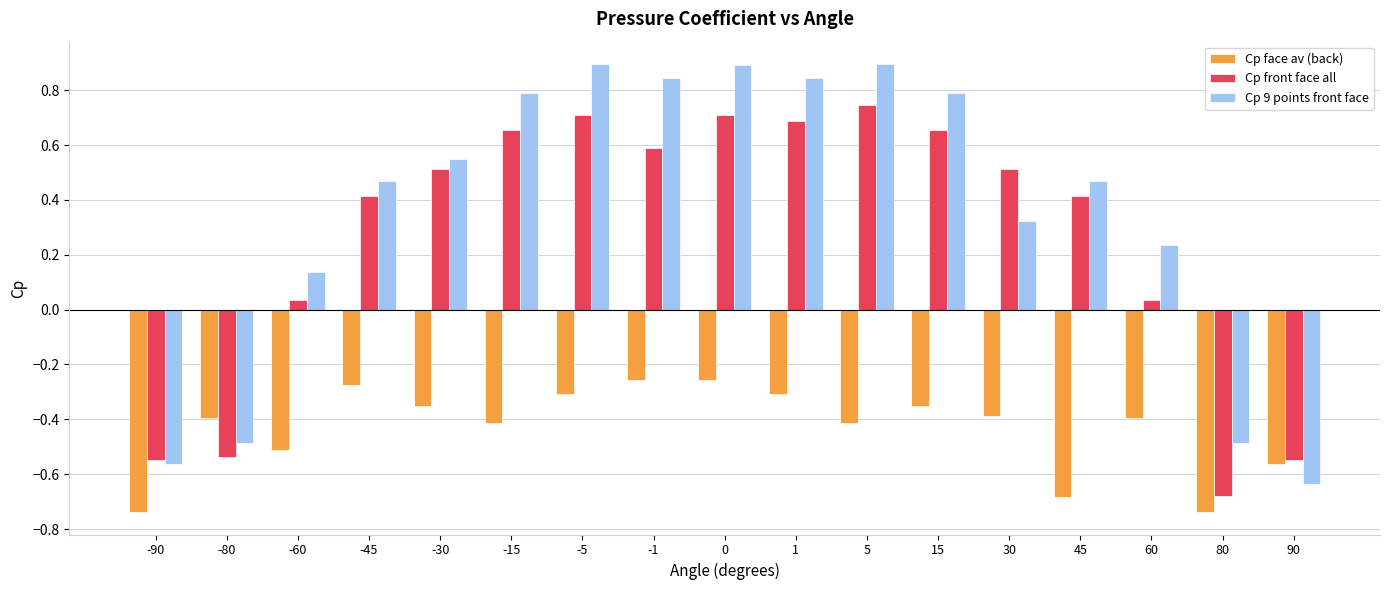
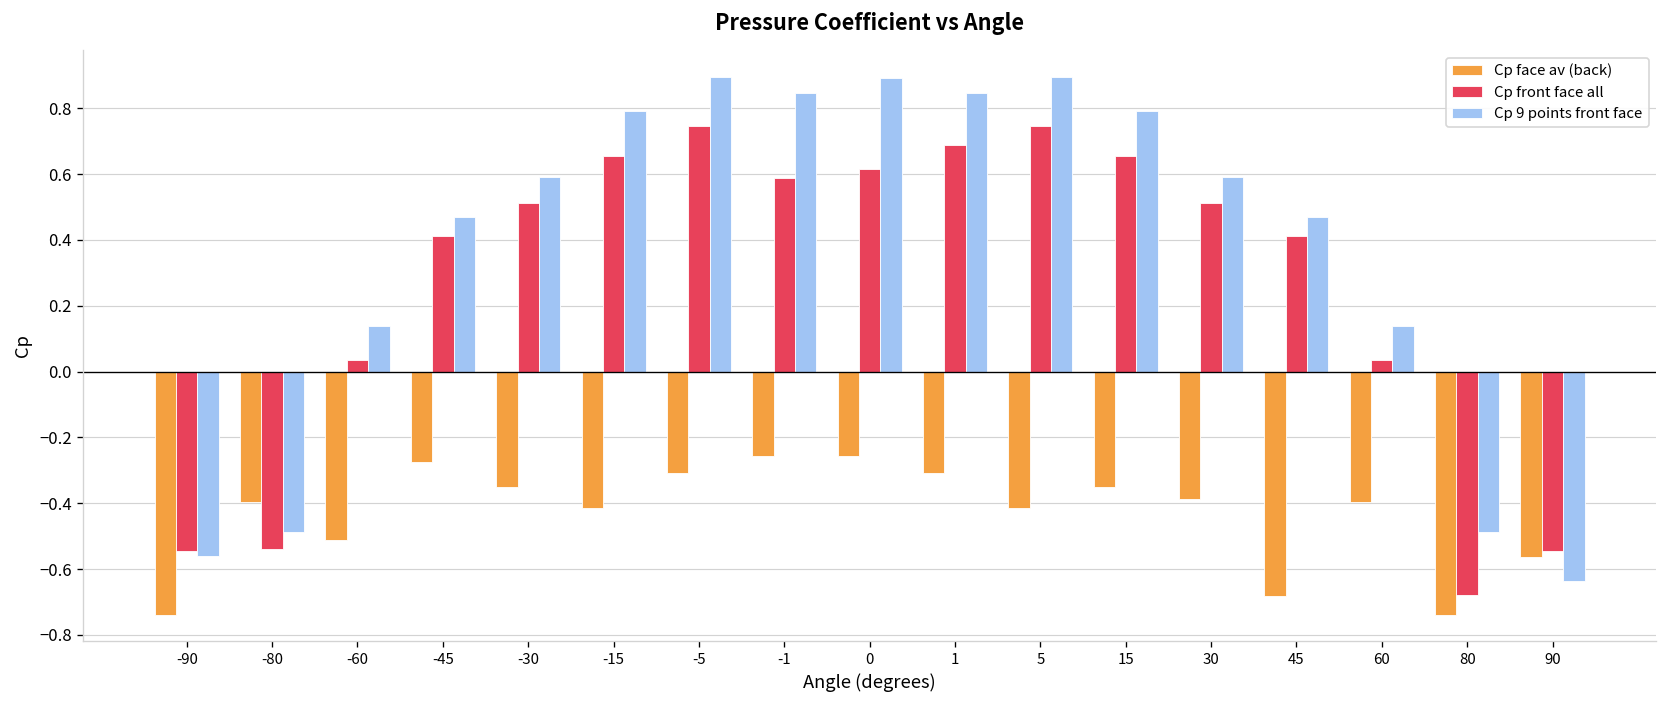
Cp 9 points front face, -30: 0.55 -> 0.59
Cp front face all, -5: 0.71 -> 0.75
Cp front face all, 0: 0.71 -> 0.62
Cp 9 points front face, 30: 0.32 -> 0.59
Cp 9 points front face, 60: 0.23 -> 0.14
